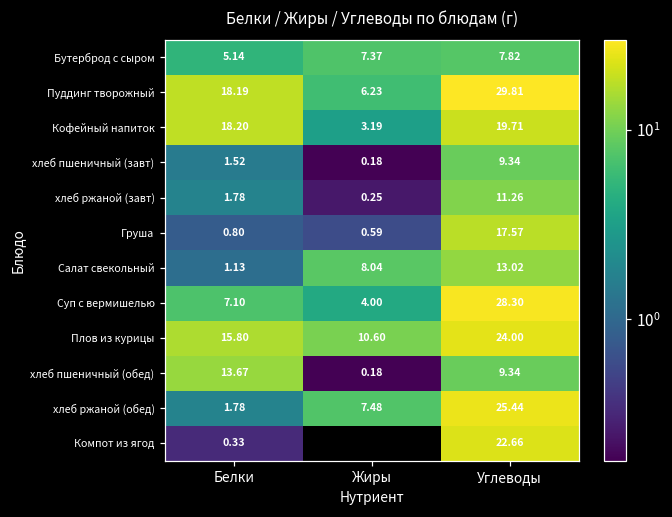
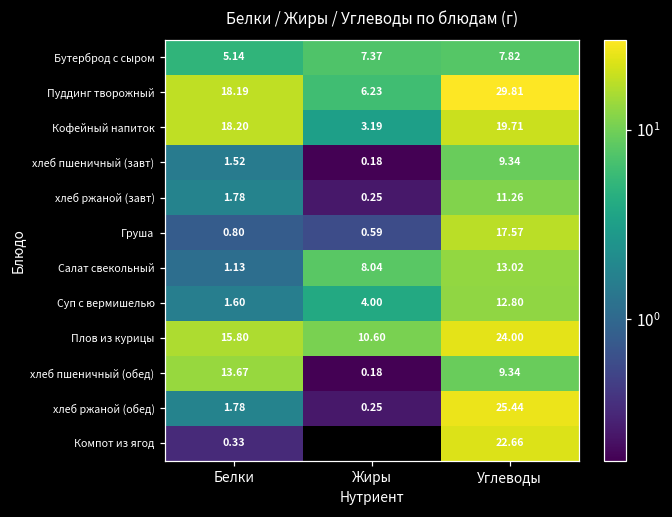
Суп с вермишелью, Белки: 7.10 -> 1.60
Суп с вермишелью, Углеводы: 28.30 -> 12.80
хлеб ржаной (обед), Жиры: 7.48 -> 0.25
